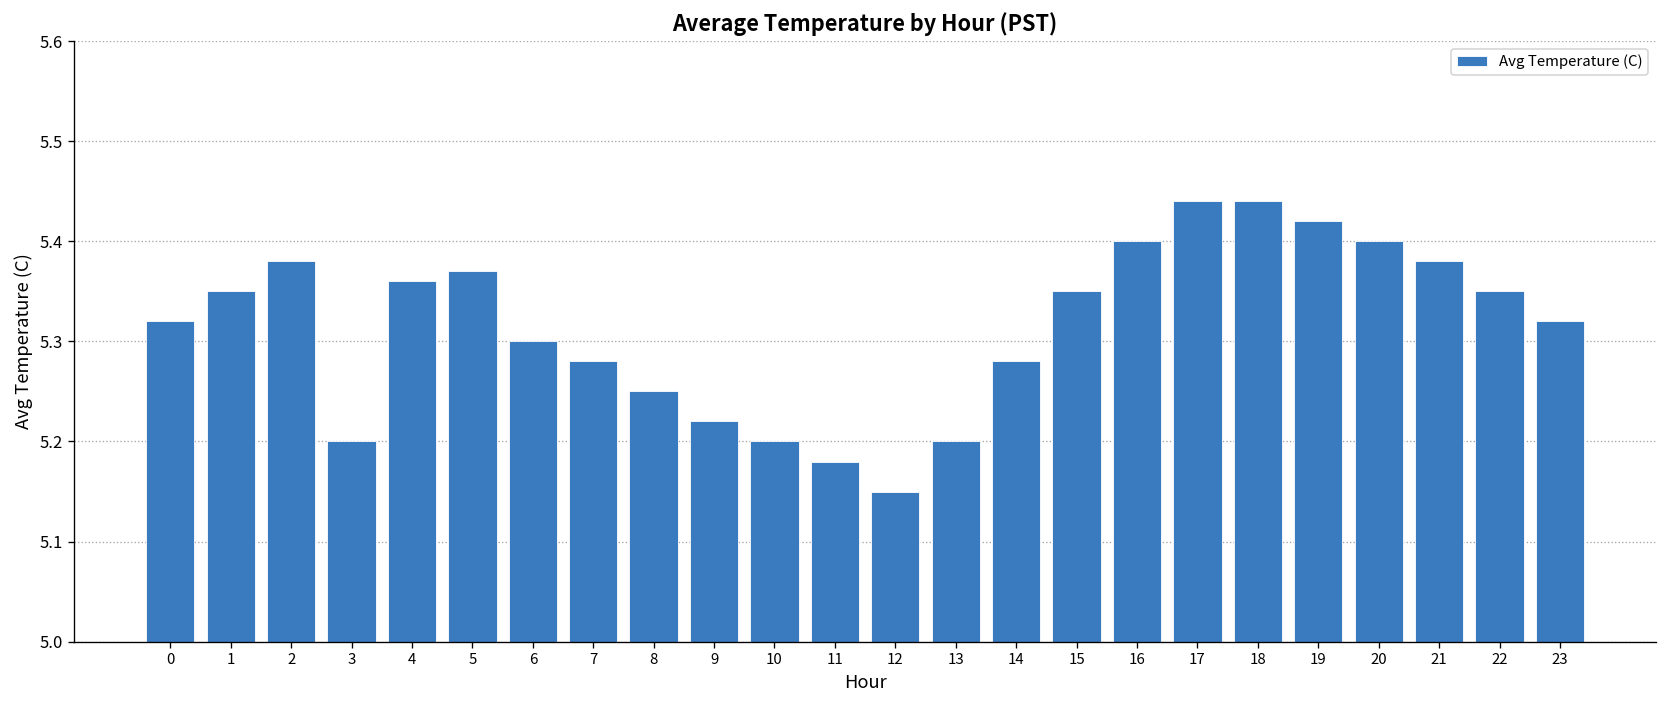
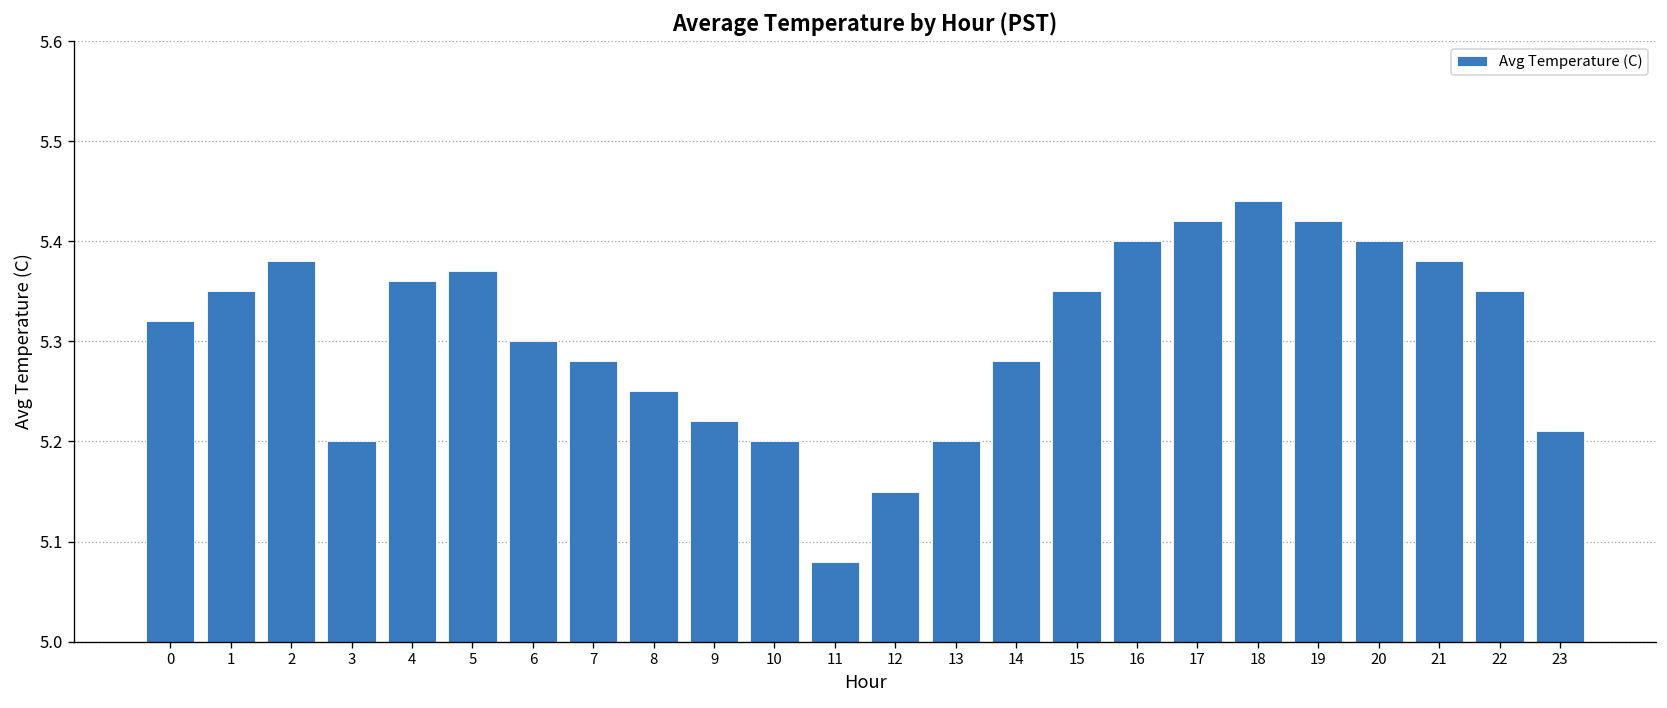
11: 5.18 -> 5.08
17: 5.44 -> 5.42
23: 5.32 -> 5.21
